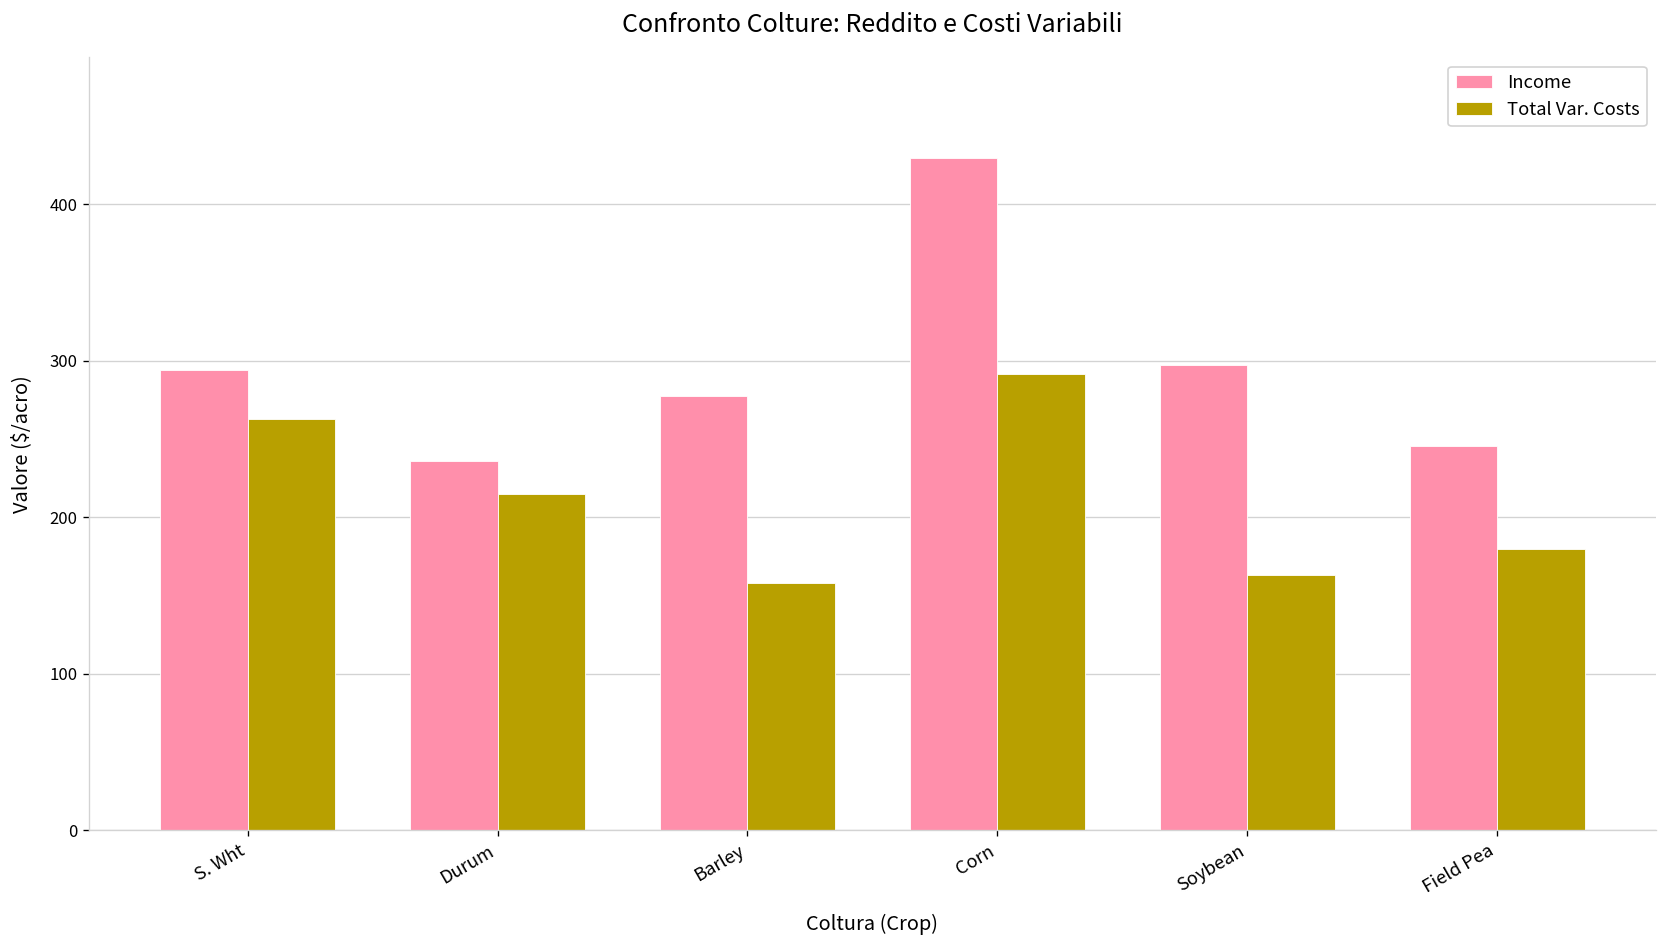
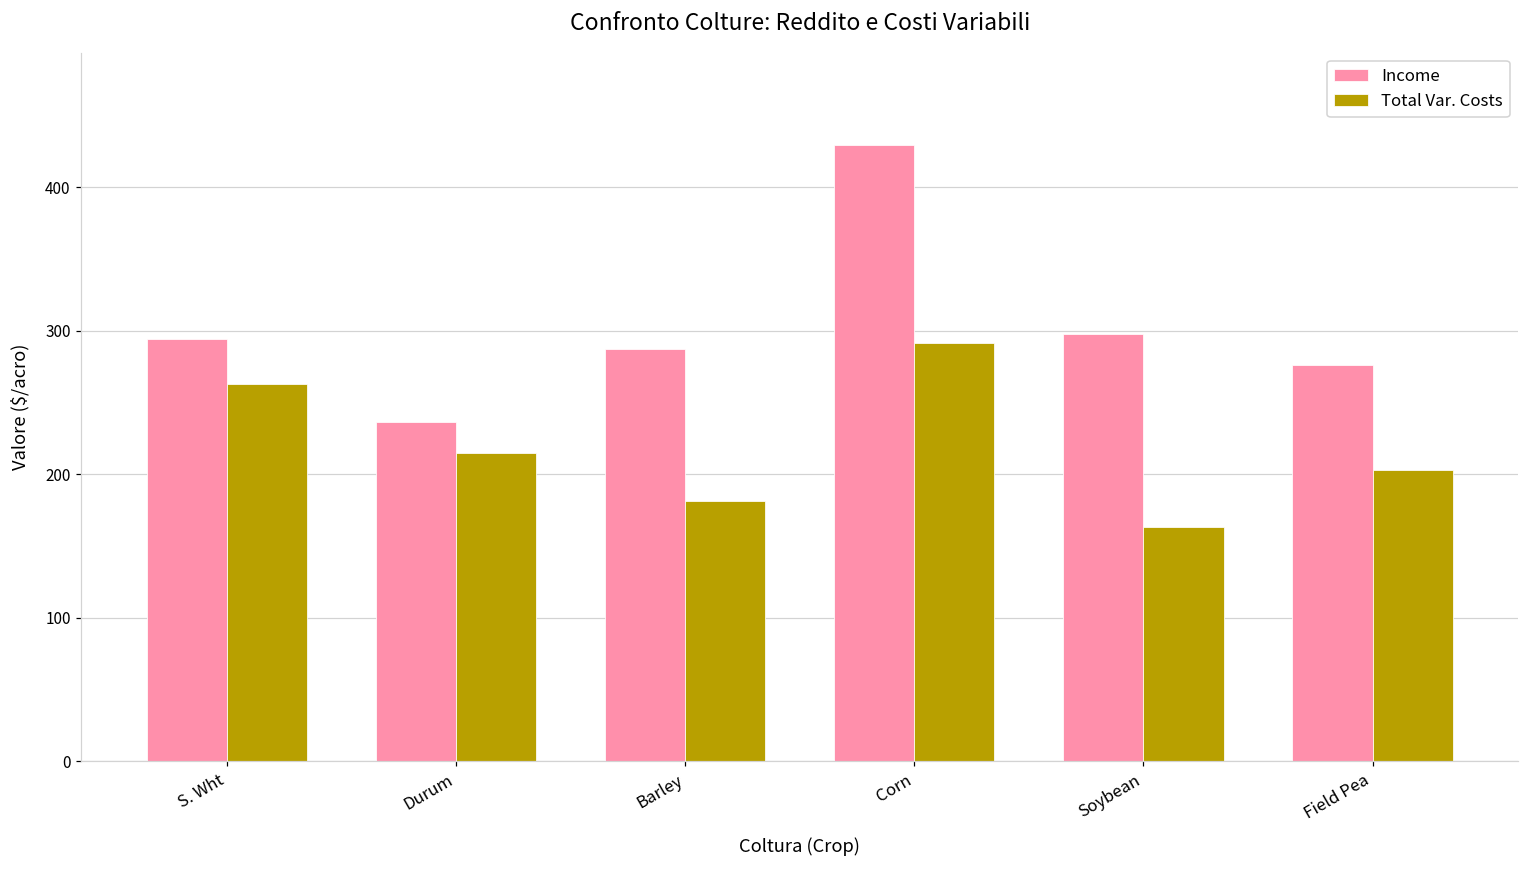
Income, Barley: 278 -> 288
Total Var. Costs, Barley: 158 -> 181
Income, Field Pea: 245 -> 276
Total Var. Costs, Field Pea: 180 -> 203
